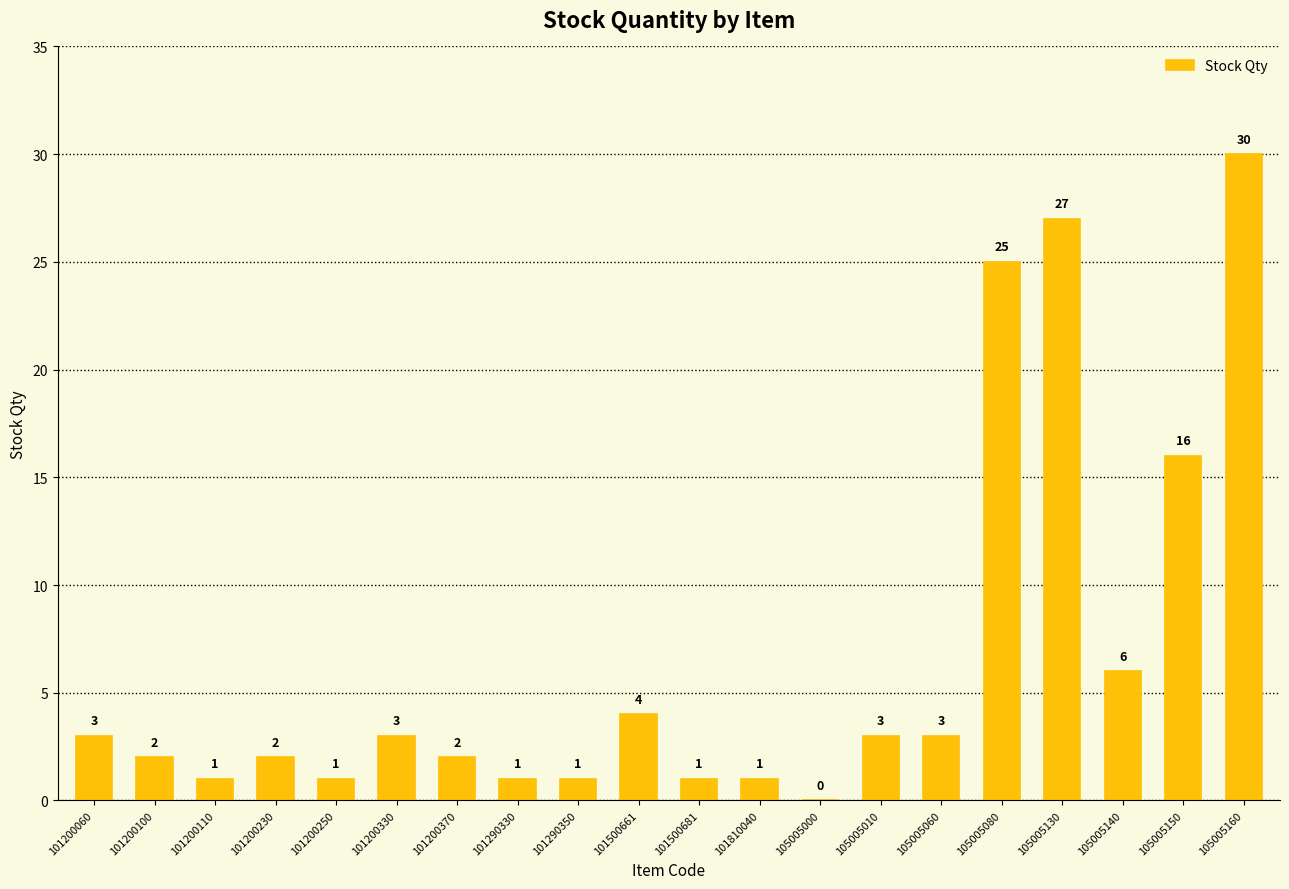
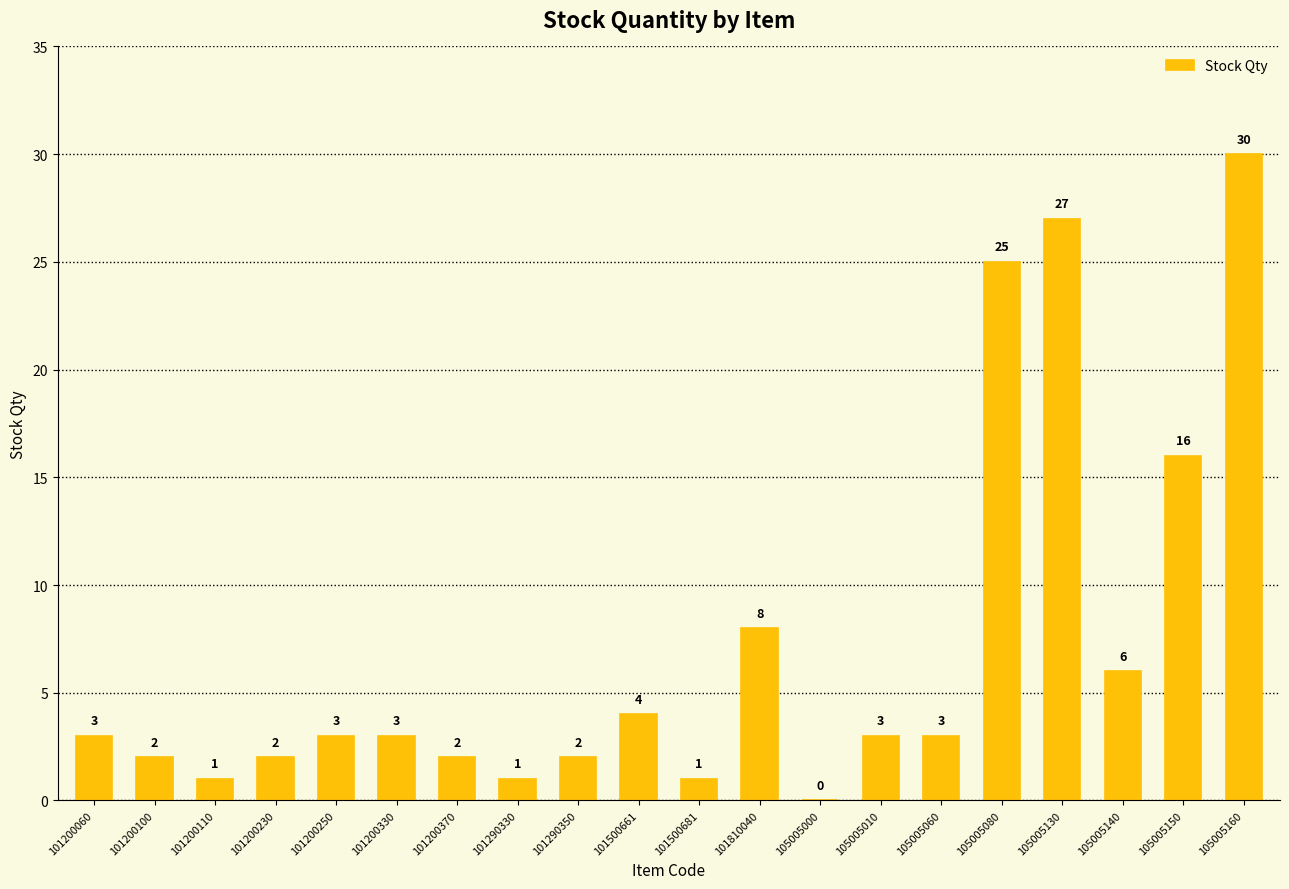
101200250: 1 -> 3
101290350: 1 -> 2
101810040: 1 -> 8
